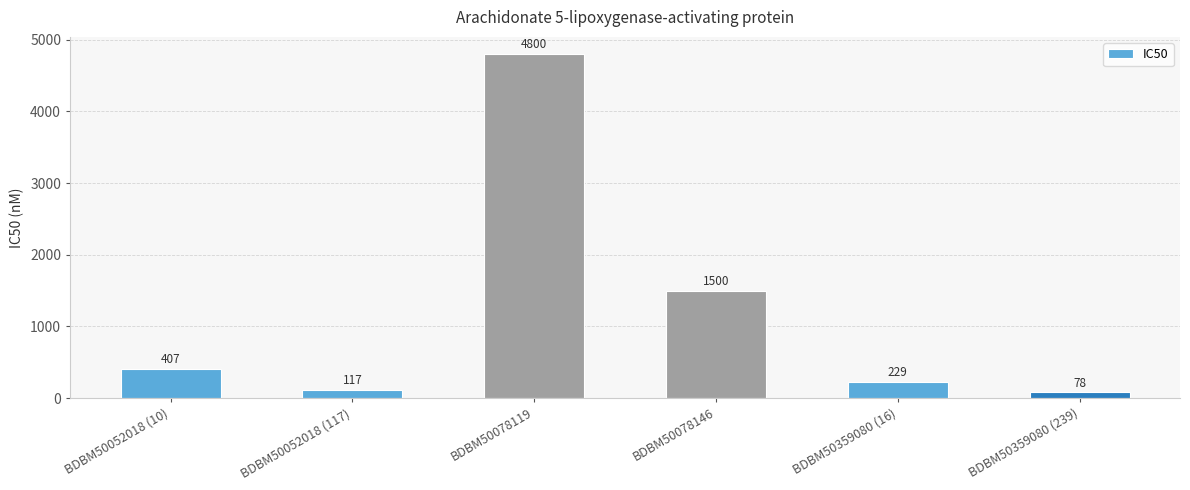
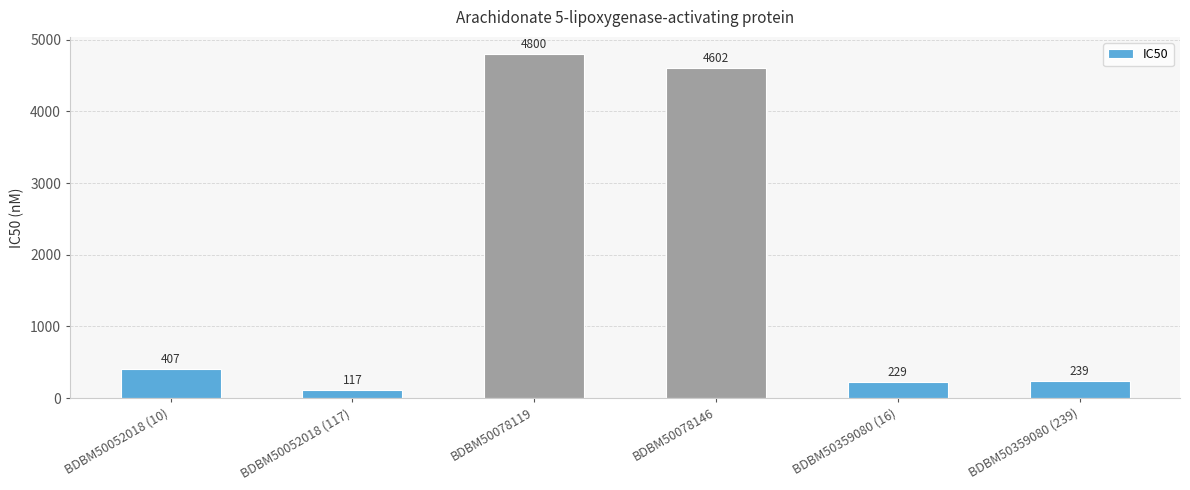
BDBM50078146: 1500 -> 4602
BDBM50359080 (239): 78 -> 239
